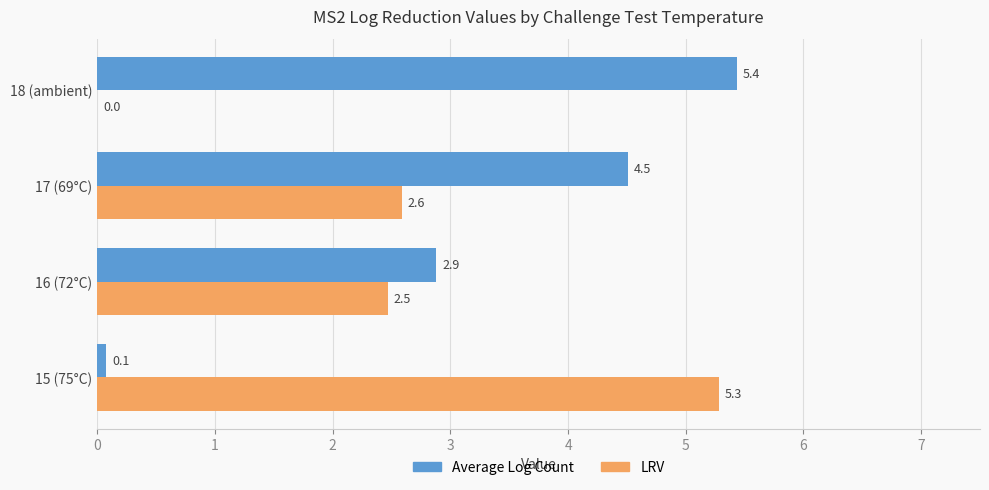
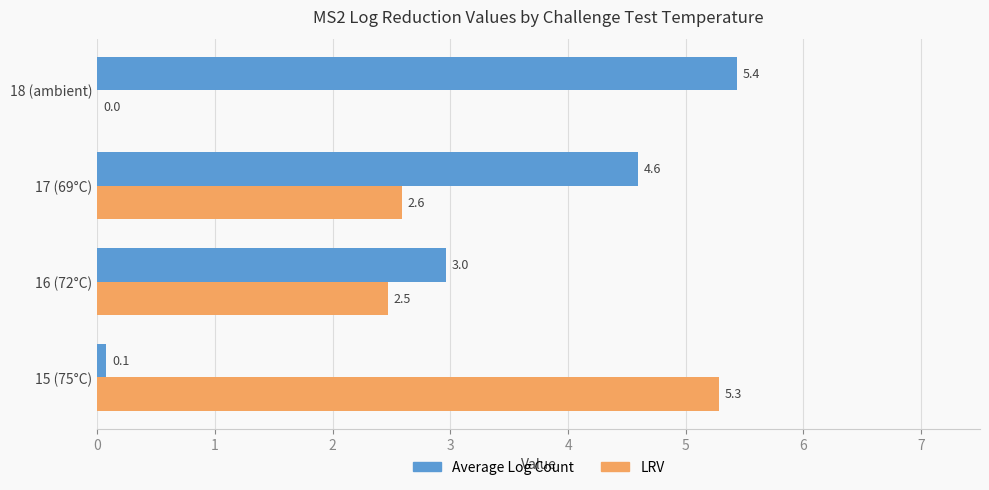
Average Log Count, 17 (69°C): 4.5 -> 4.6
Average Log Count, 16 (72°C): 2.9 -> 3.0
